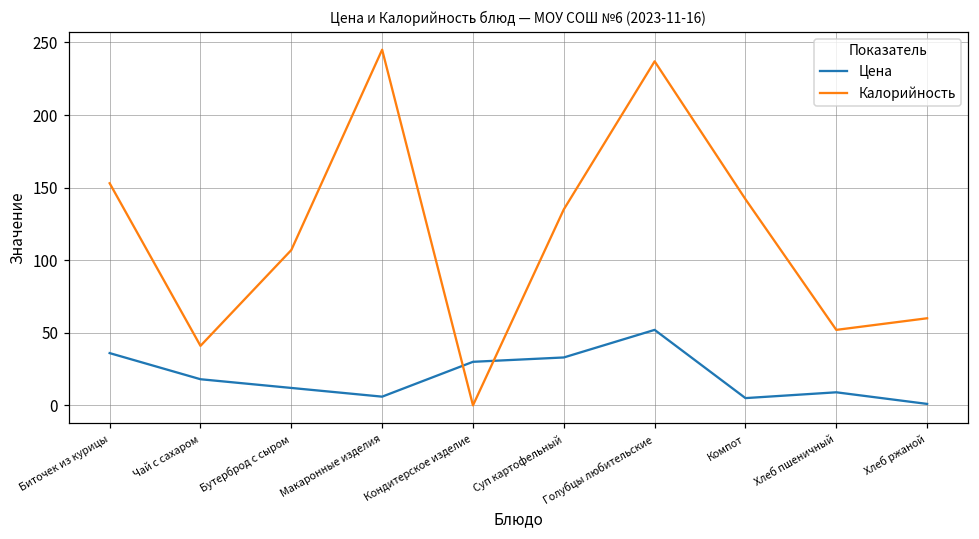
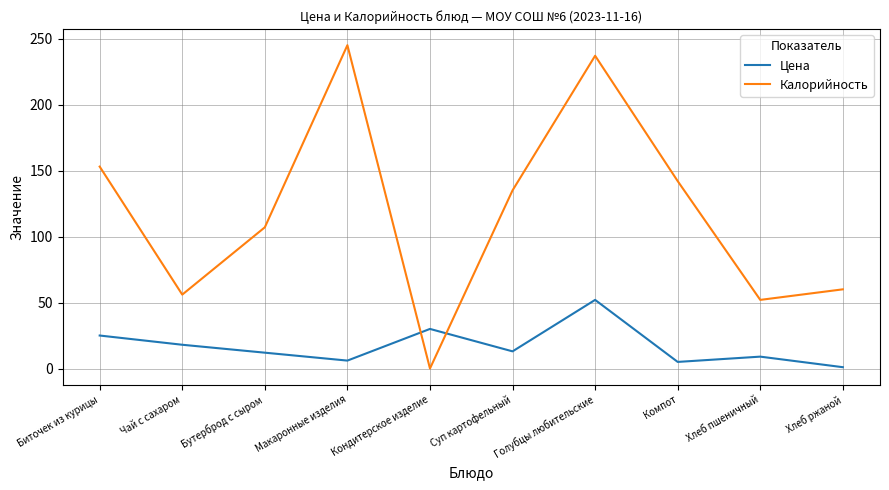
Цена, Биточек из курицы: 36 -> 25
Калорийность, Чай с сахаром: 41 -> 56
Цена, Суп картофельный: 33 -> 13
